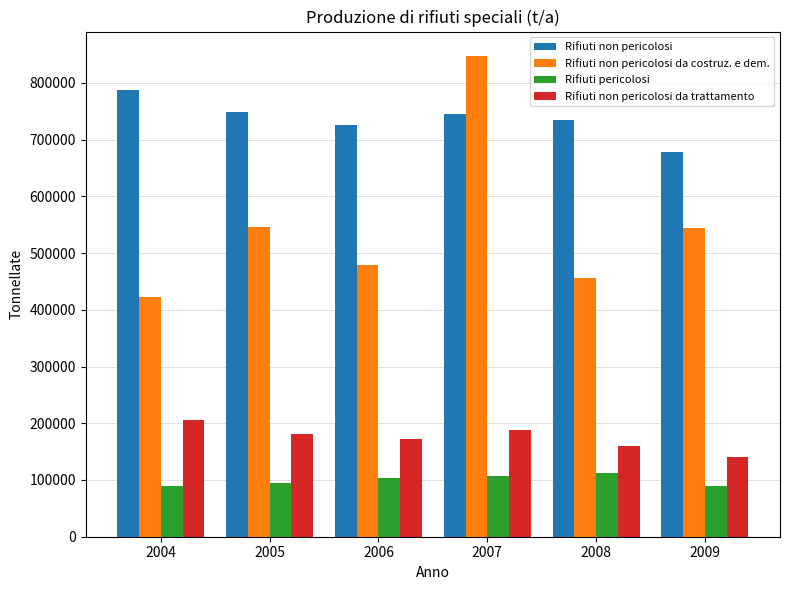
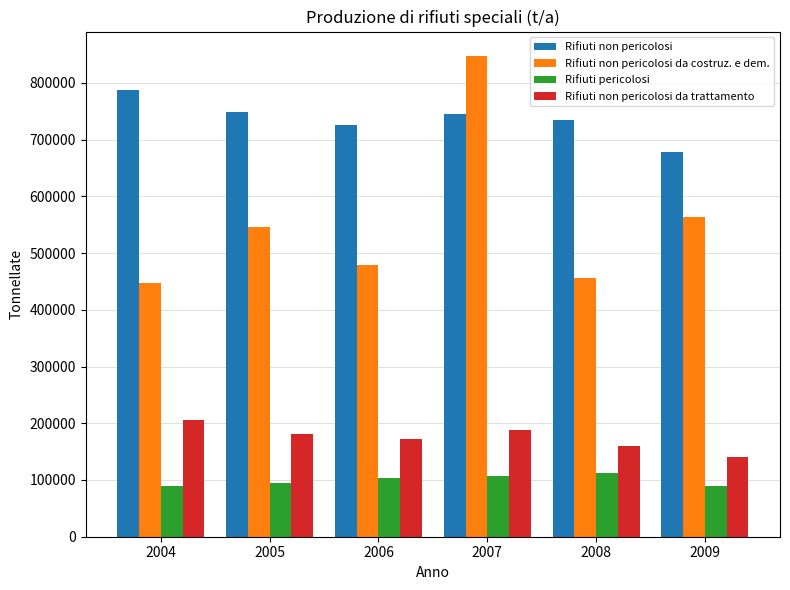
Rifiuti non pericolosi da costruz. e dem., 2004: 420000 -> 450000
Rifiuti non pericolosi da costruz. e dem., 2009: 540000 -> 560000
